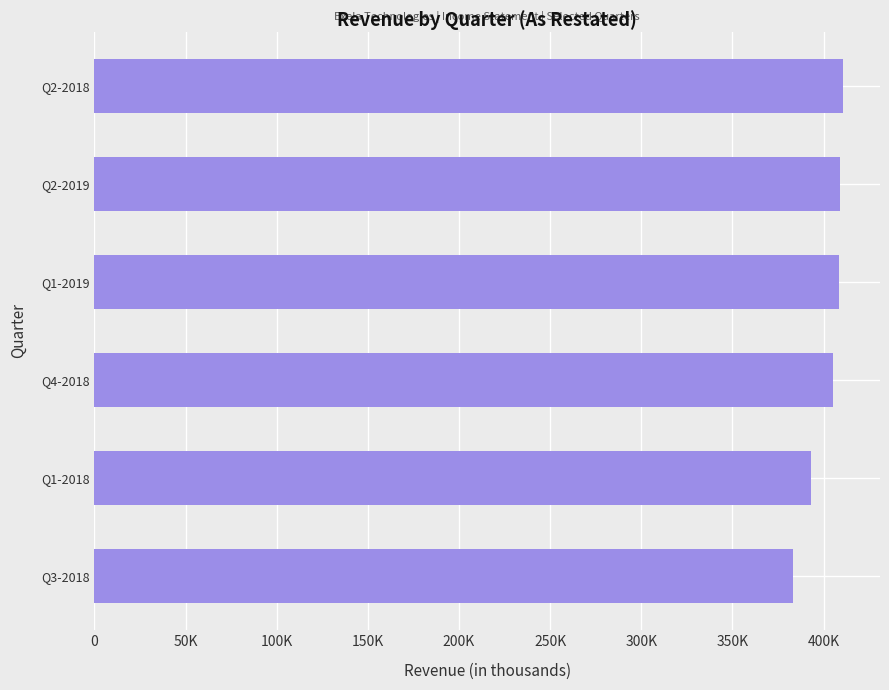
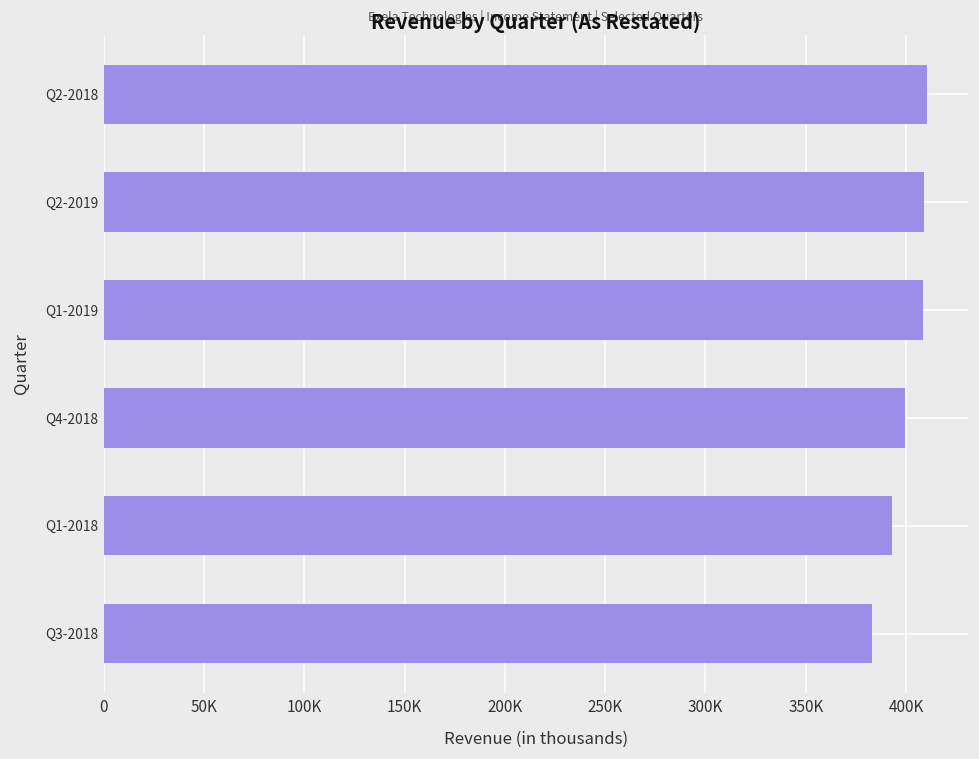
Q4-2018: 405000 -> 400000
